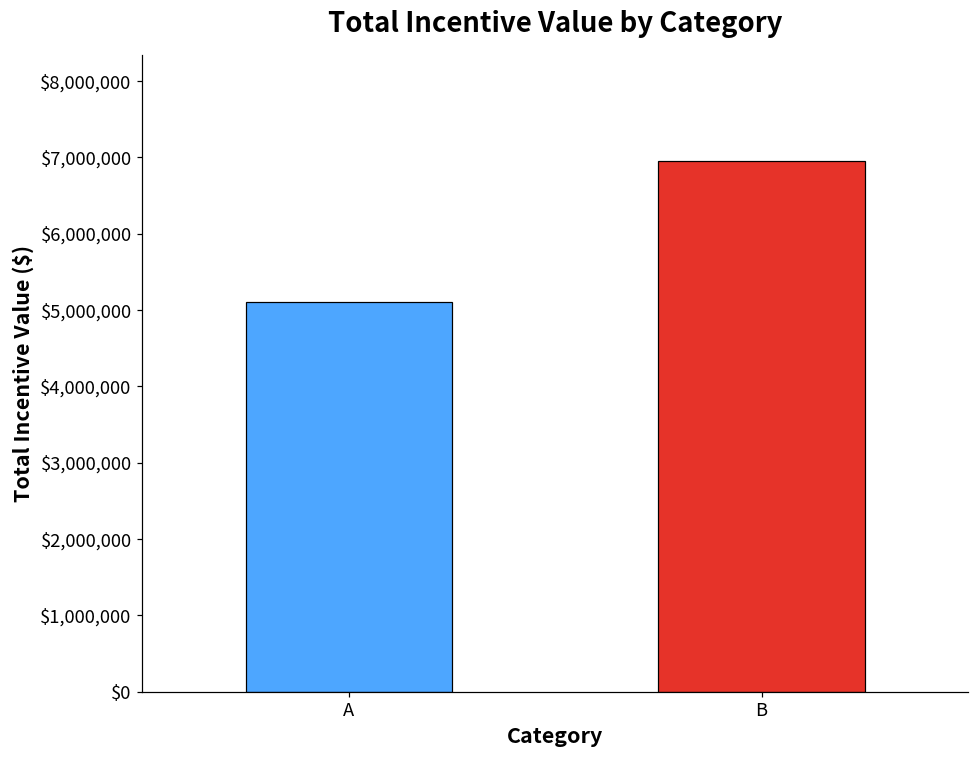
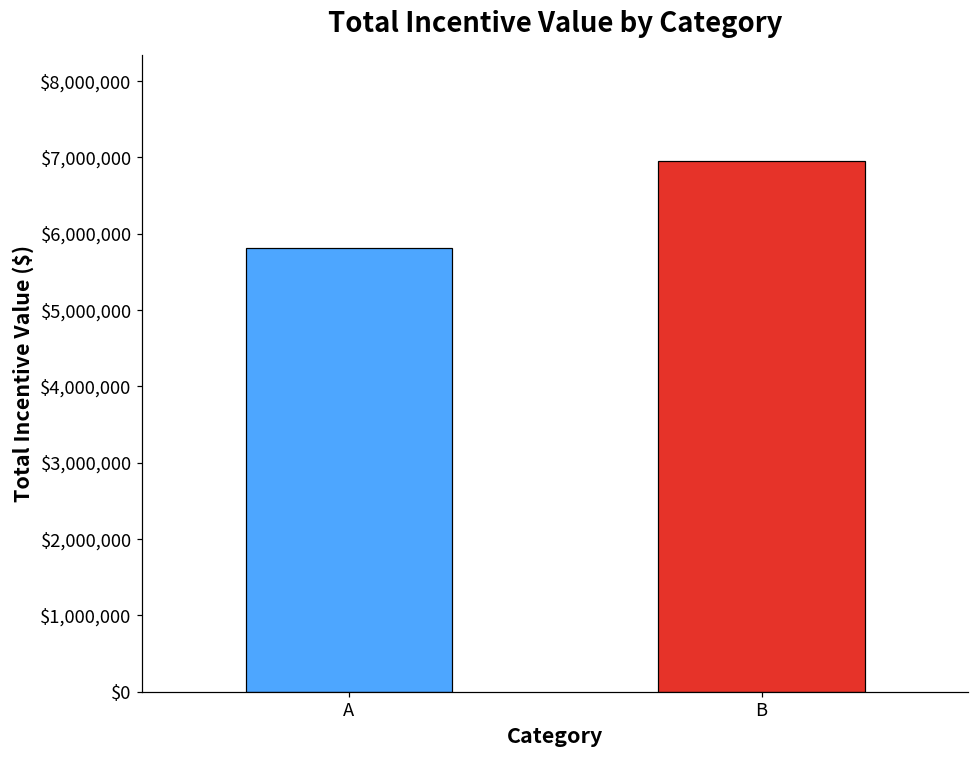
A: $5,100,000 -> $5,800,000
